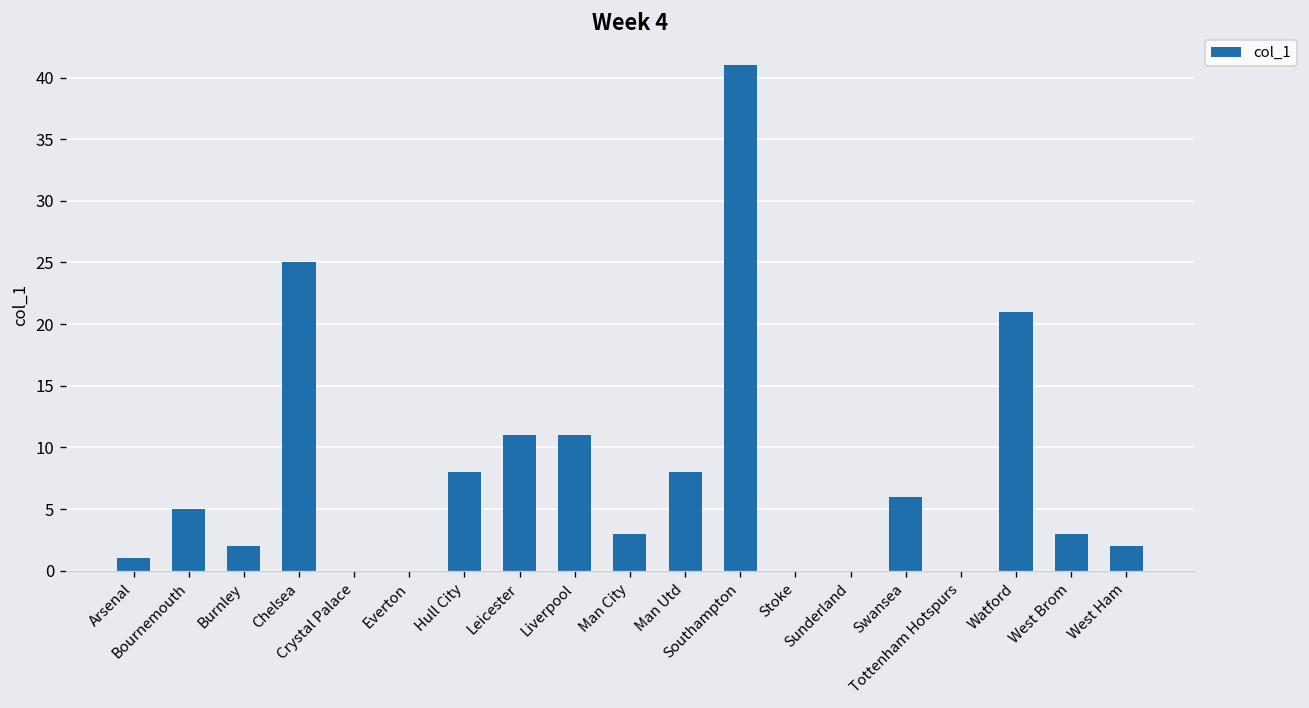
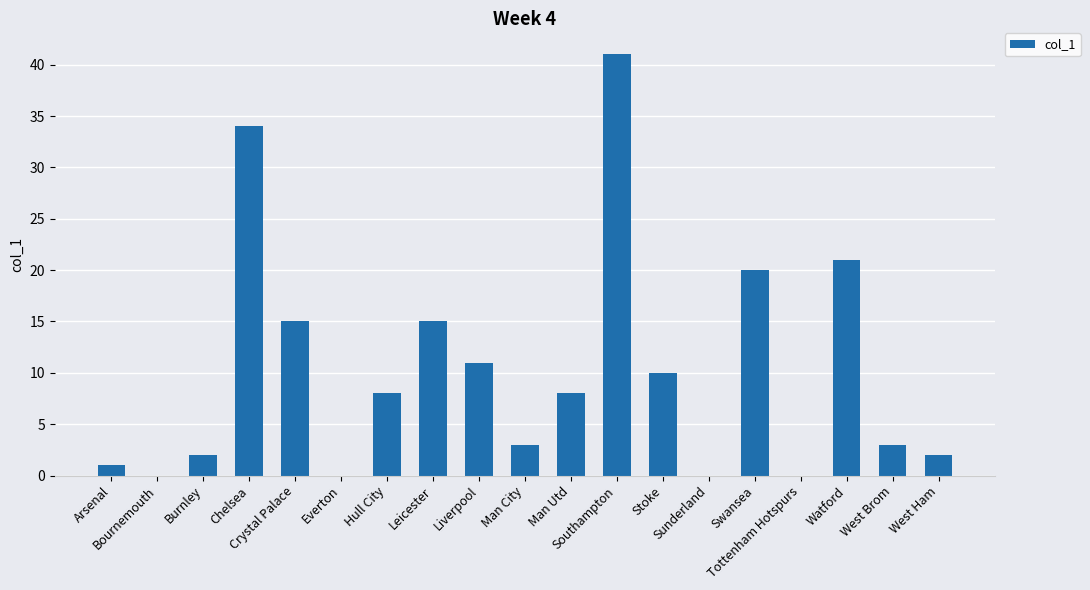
Bournemouth: 5 -> 0
Chelsea: 25 -> 34
Crystal Palace: 0 -> 15
Leicester: 11 -> 15
Stoke: 0 -> 10
Swansea: 6 -> 20
